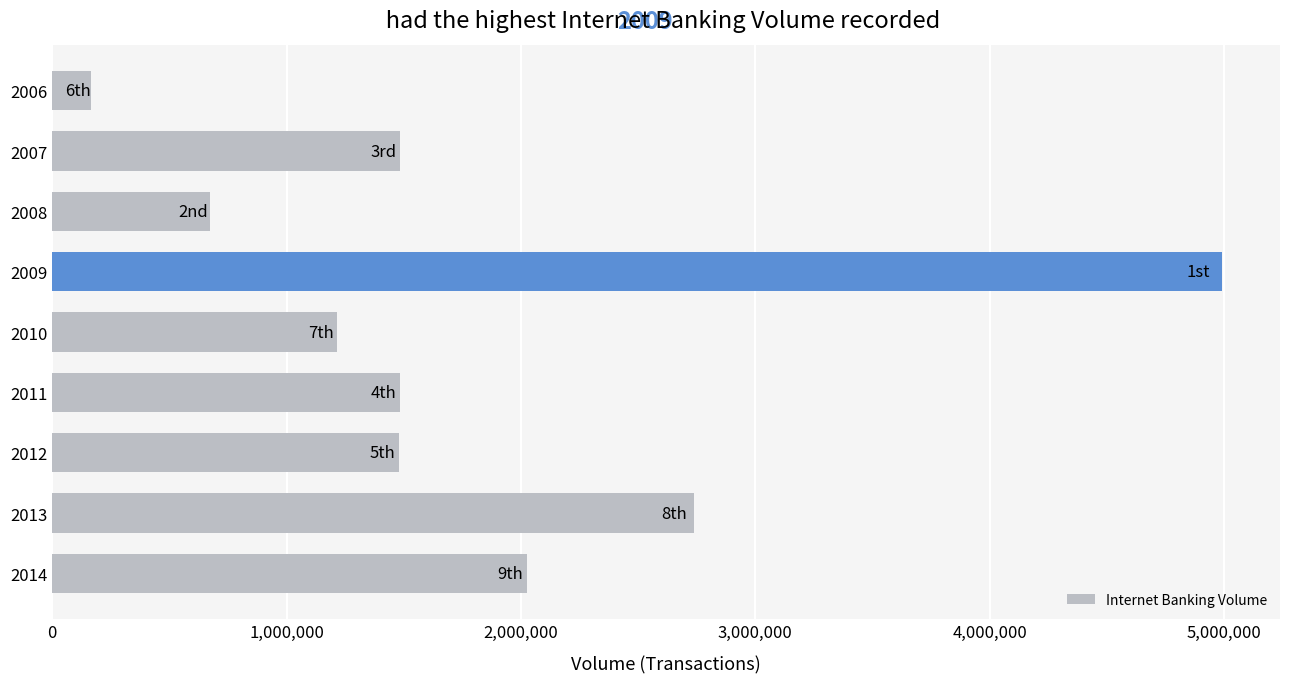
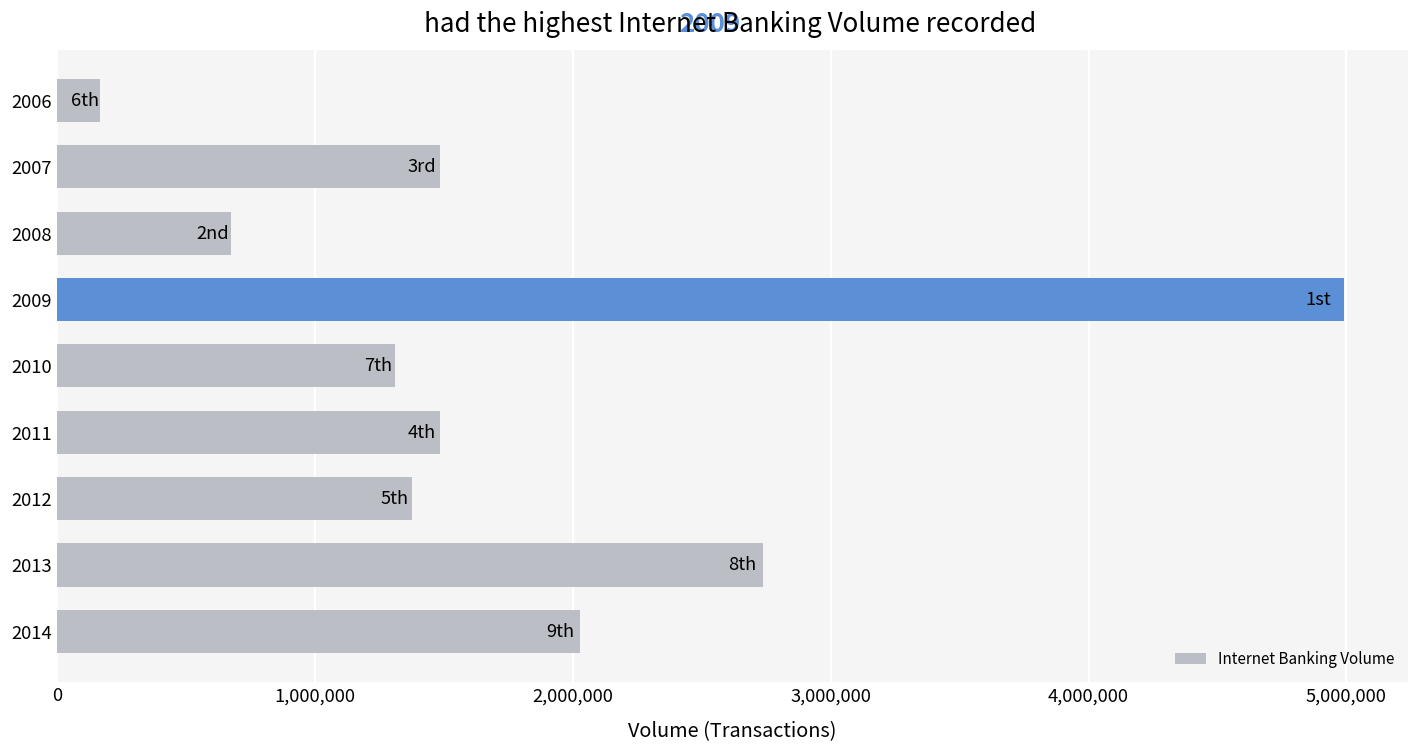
2010: 1,210,000 -> 1,310,000
2012: 1,480,000 -> 1,380,000
